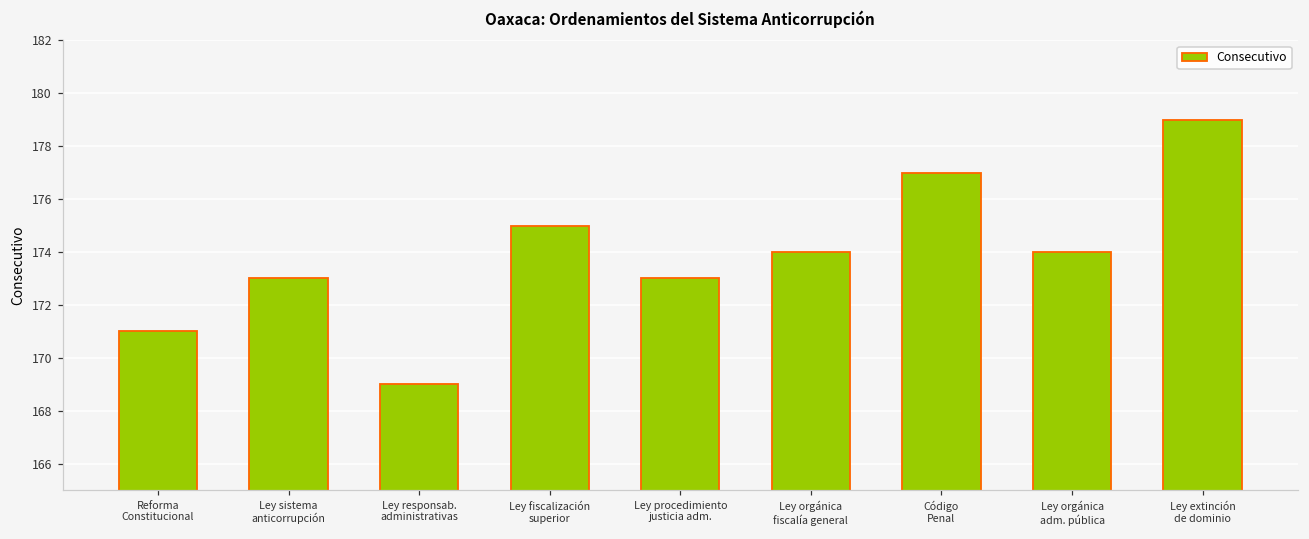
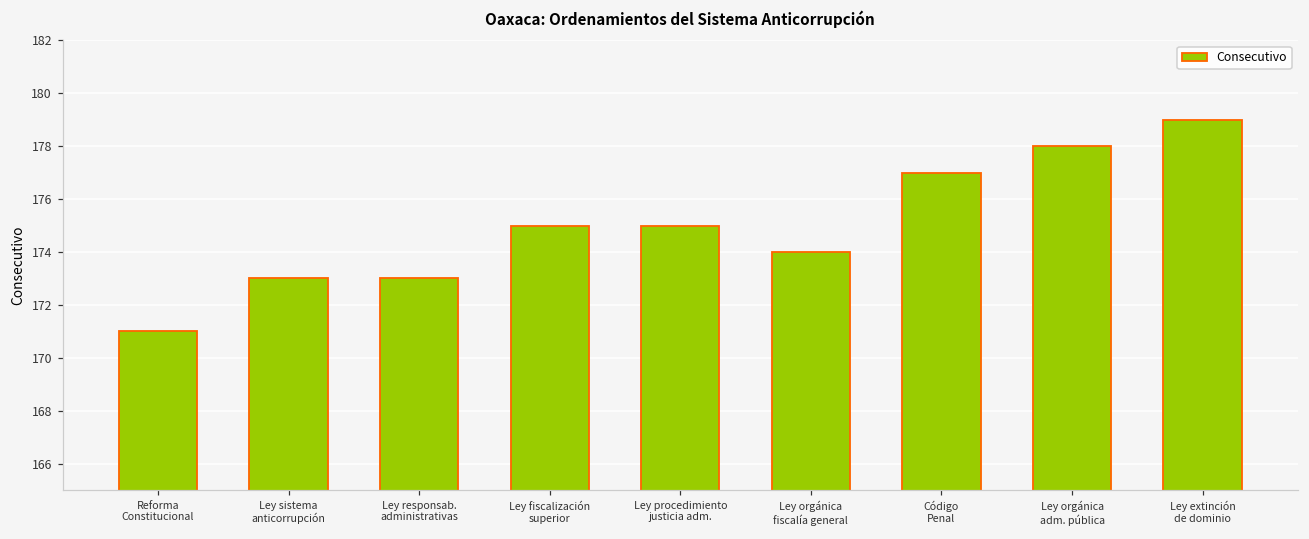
Ley responsab. administrativas: 169 -> 173
Ley procedimiento justicia adm.: 173 -> 175
Ley orgánica adm. pública: 174 -> 178
